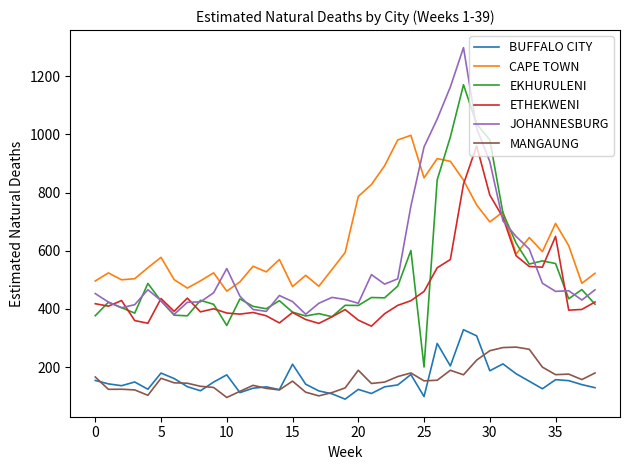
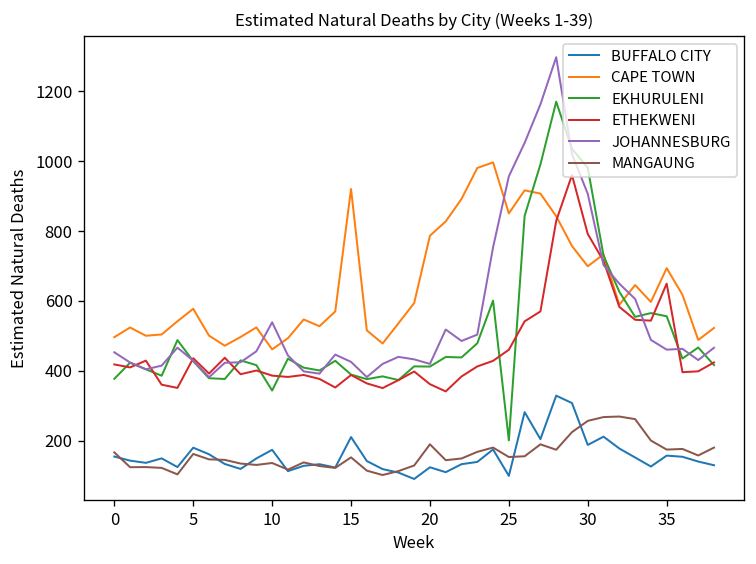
MANGAUNG, 10: 100 -> 140
CAPE TOWN, 15: 480 -> 920
